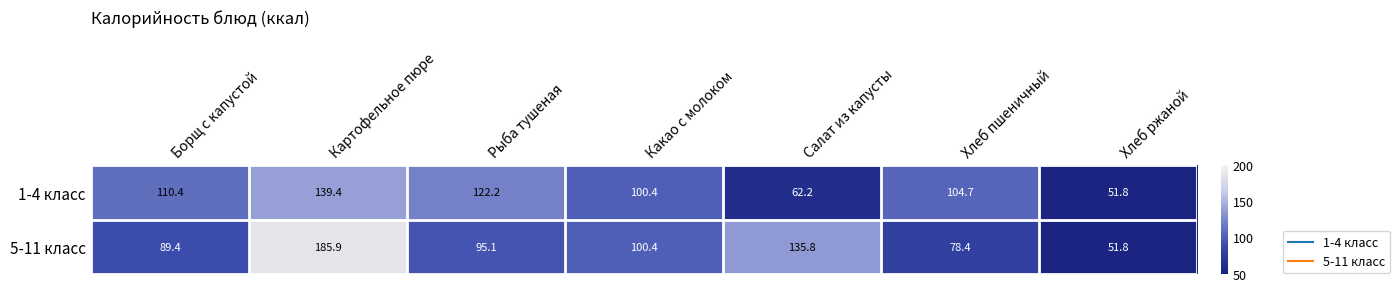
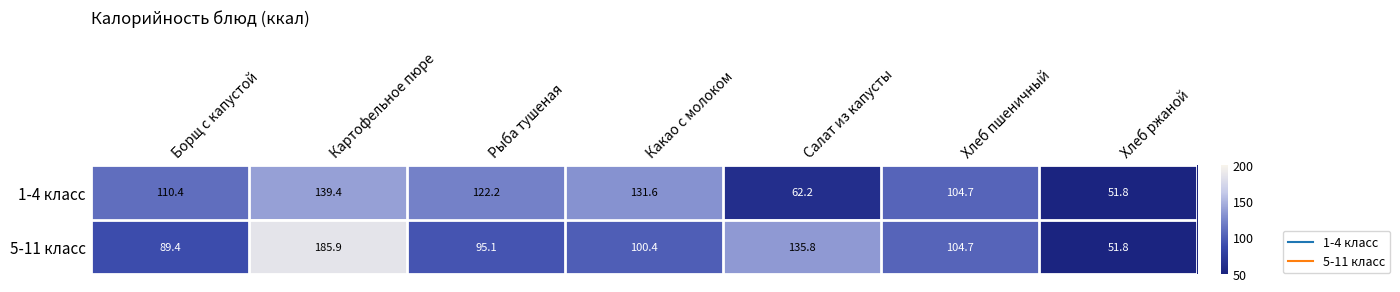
1-4 класс, Какао с молоком: 100.4 -> 131.6
5-11 класс, Хлеб пшеничный: 78.4 -> 104.7
